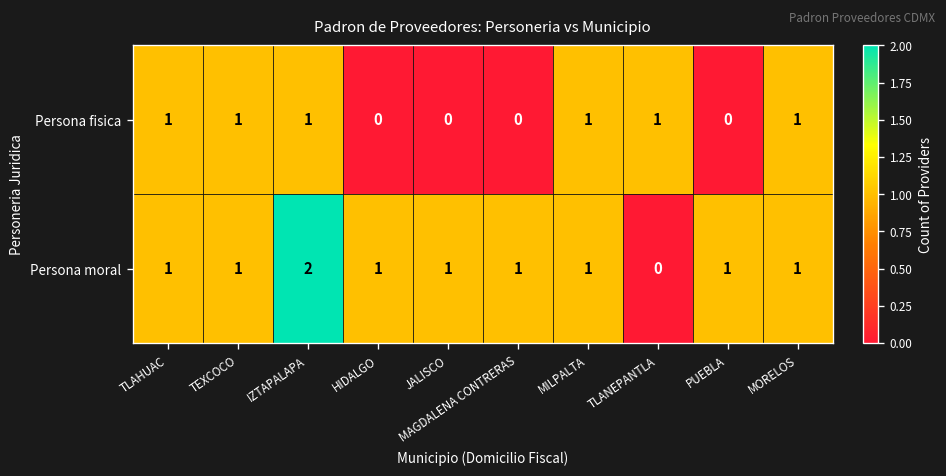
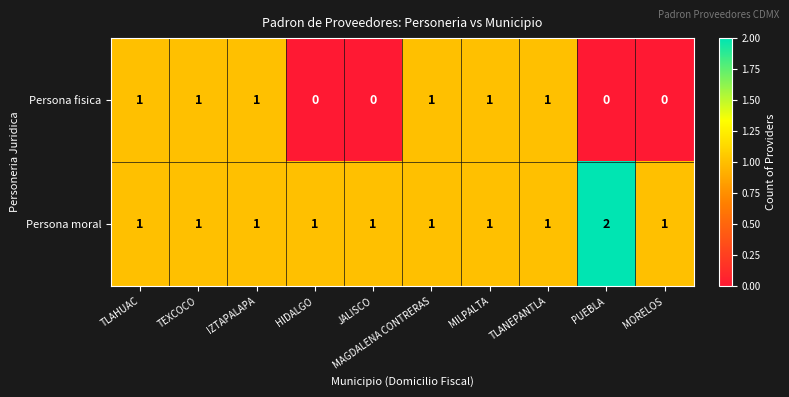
Persona fisica, MAGDALENA CONTRERAS: 0 -> 1
Persona fisica, MORELOS: 1 -> 0
Persona moral, IZTAPALAPA: 2 -> 1
Persona moral, TLANEPANTLA: 0 -> 1
Persona moral, PUEBLA: 1 -> 2
